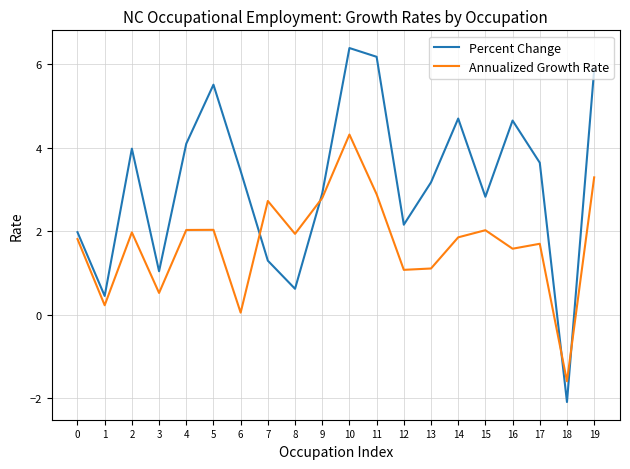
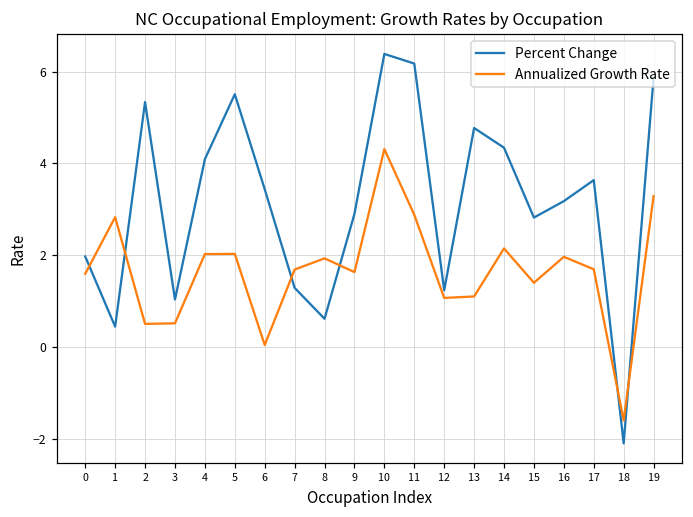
Annualized Growth Rate, 0: 1.8 -> 1.6
Annualized Growth Rate, 1: 0.2 -> 2.8
Percent Change, 2: 4.0 -> 5.3
Annualized Growth Rate, 2: 2.0 -> 0.5
Annualized Growth Rate, 7: 2.7 -> 1.7
Annualized Growth Rate, 9: 2.8 -> 1.6
Percent Change, 12: 2.2 -> 1.2
Percent Change, 13: 3.2 -> 4.8
Percent Change, 14: 4.7 -> 4.3
Annualized Growth Rate, 14: 1.8 -> 2.1
Annualized Growth Rate, 15: 2.0 -> 1.4
Percent Change, 16: 4.6 -> 3.2
Annualized Growth Rate, 16: 1.6 -> 2.0
